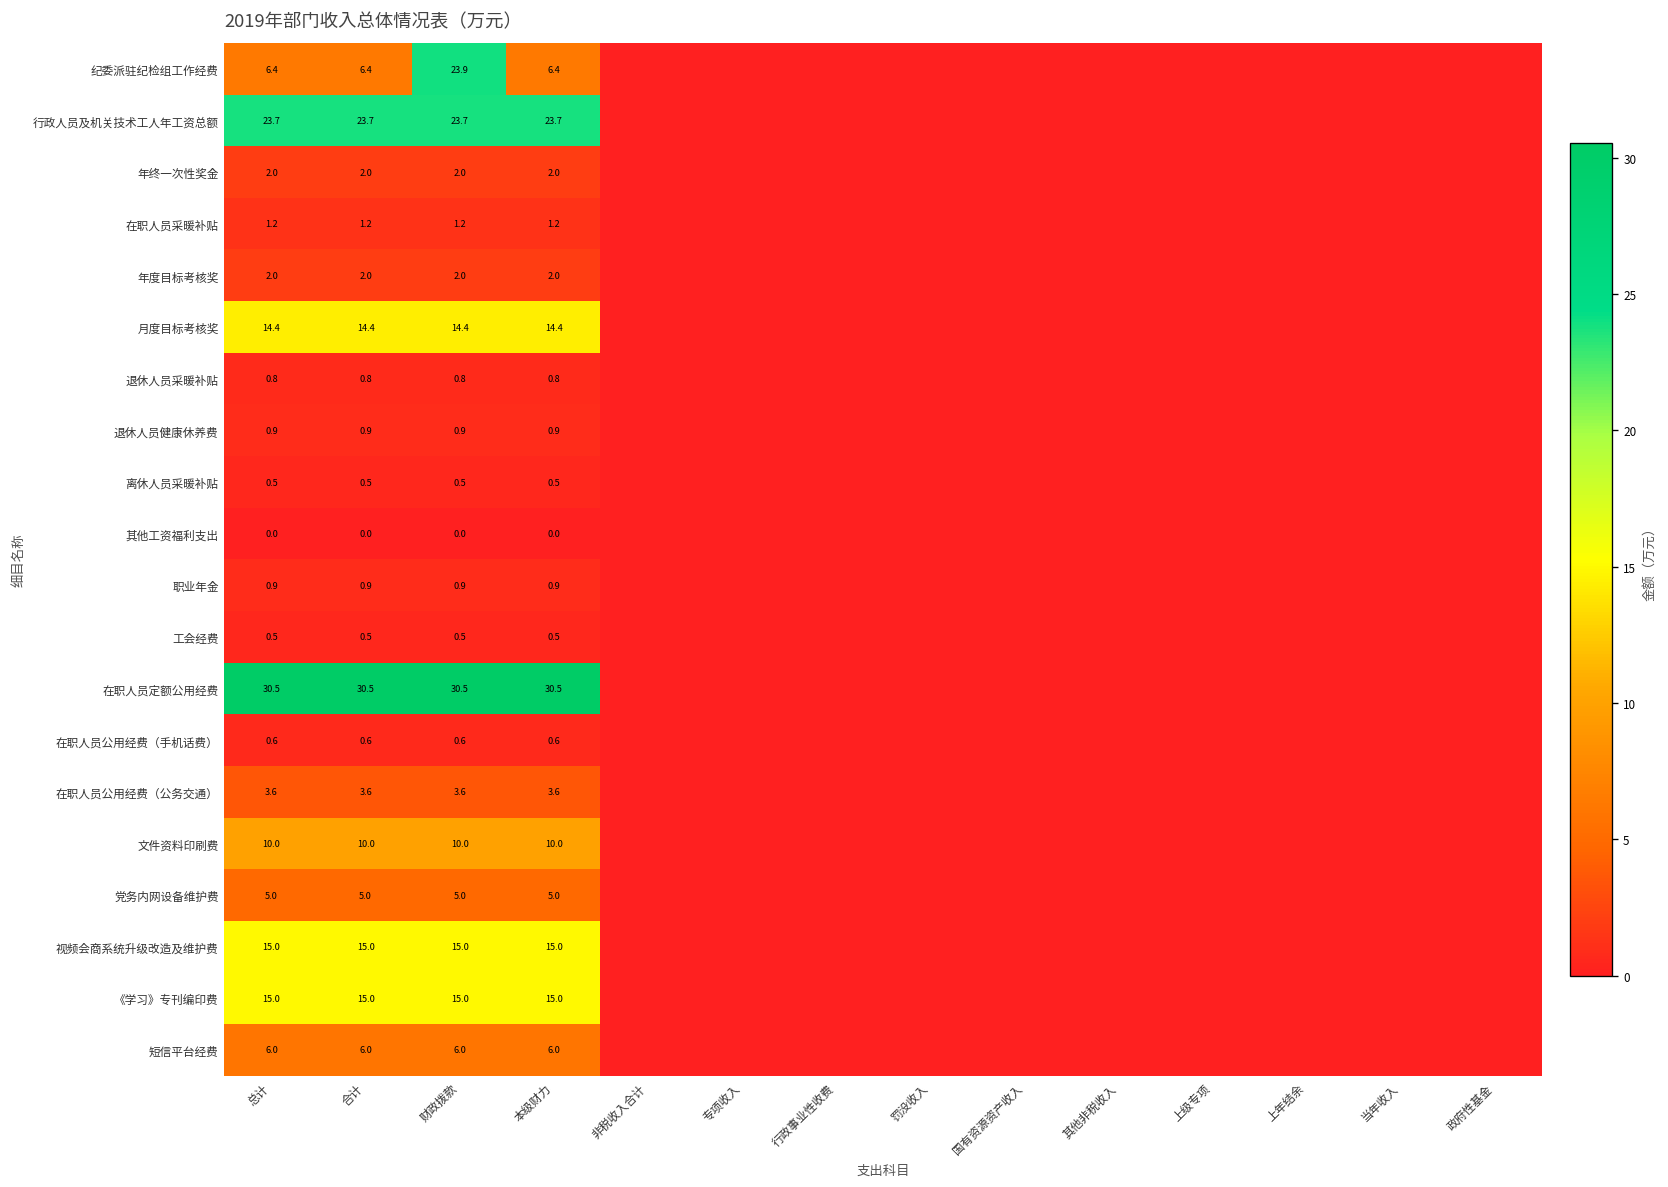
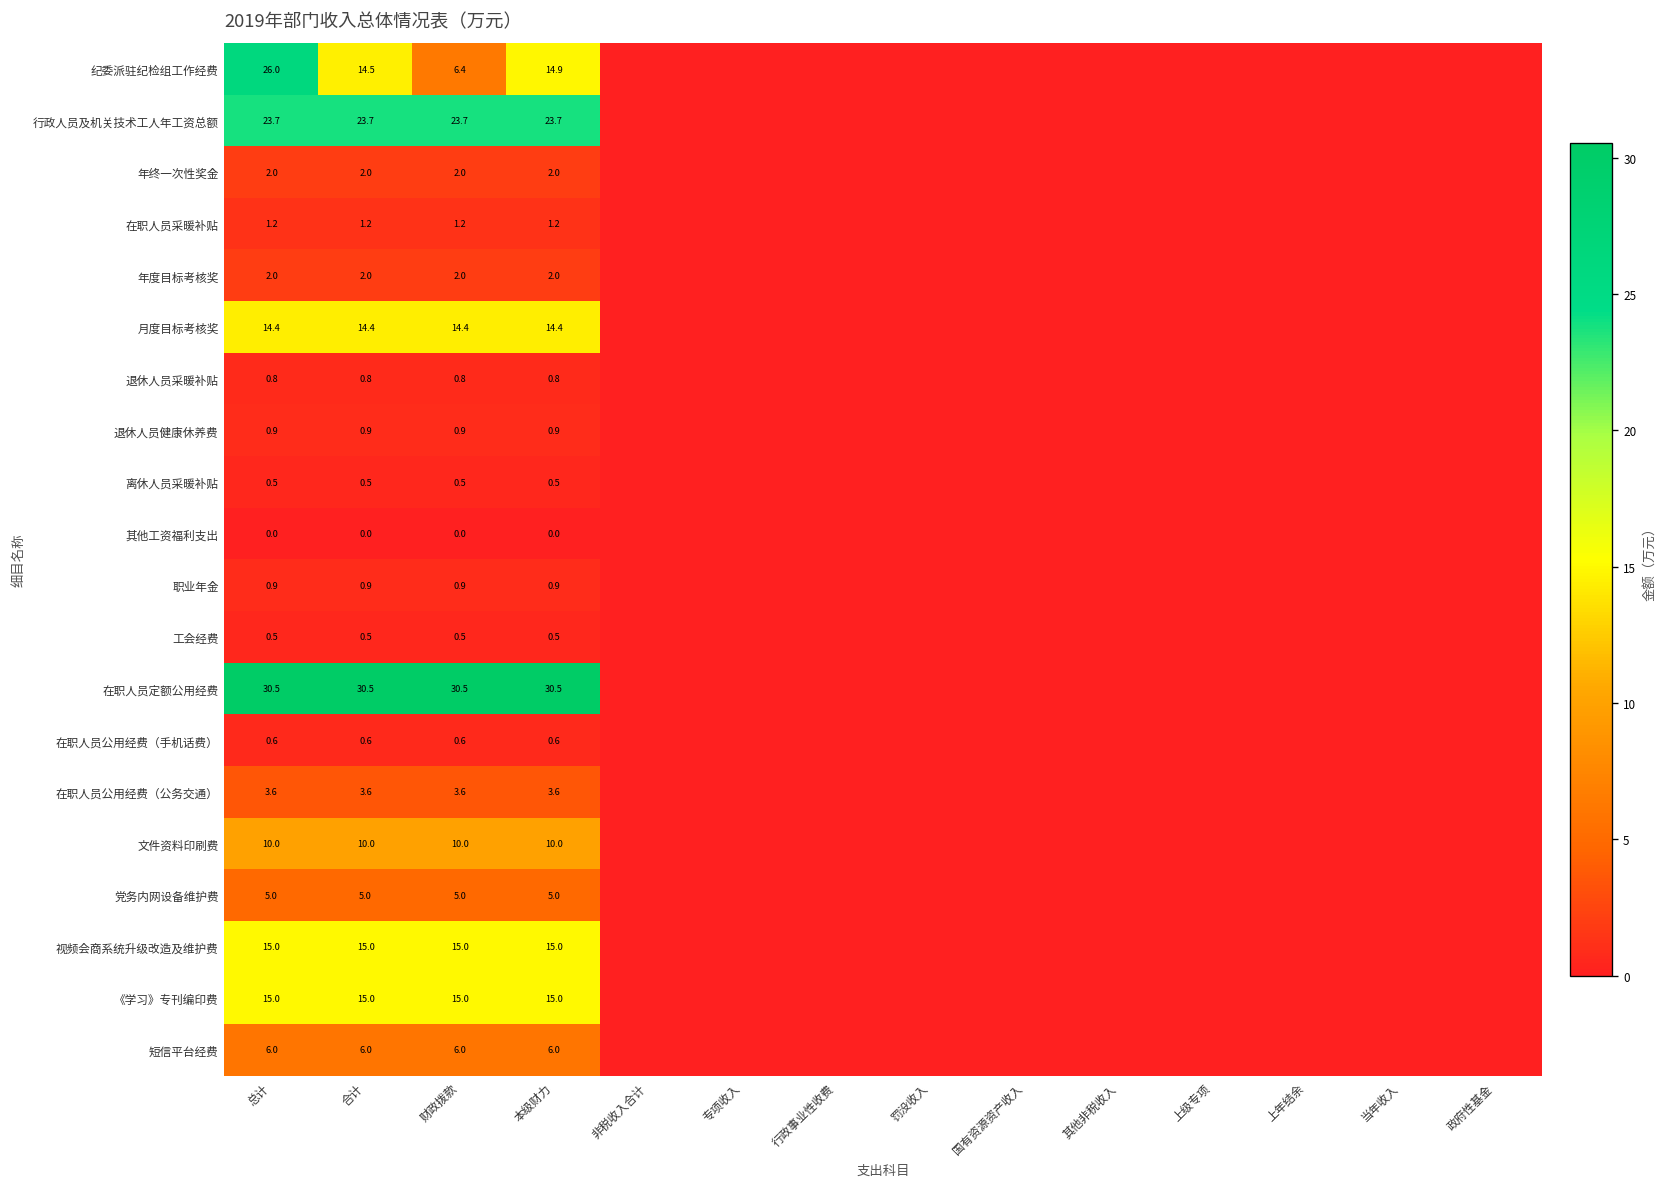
纪委派驻纪检组工作经费, 总计: 6.4 -> 26.0
纪委派驻纪检组工作经费, 合计: 6.4 -> 14.5
纪委派驻纪检组工作经费, 财政拨款: 23.9 -> 6.4
纪委派驻纪检组工作经费, 本级财力: 6.4 -> 14.9
